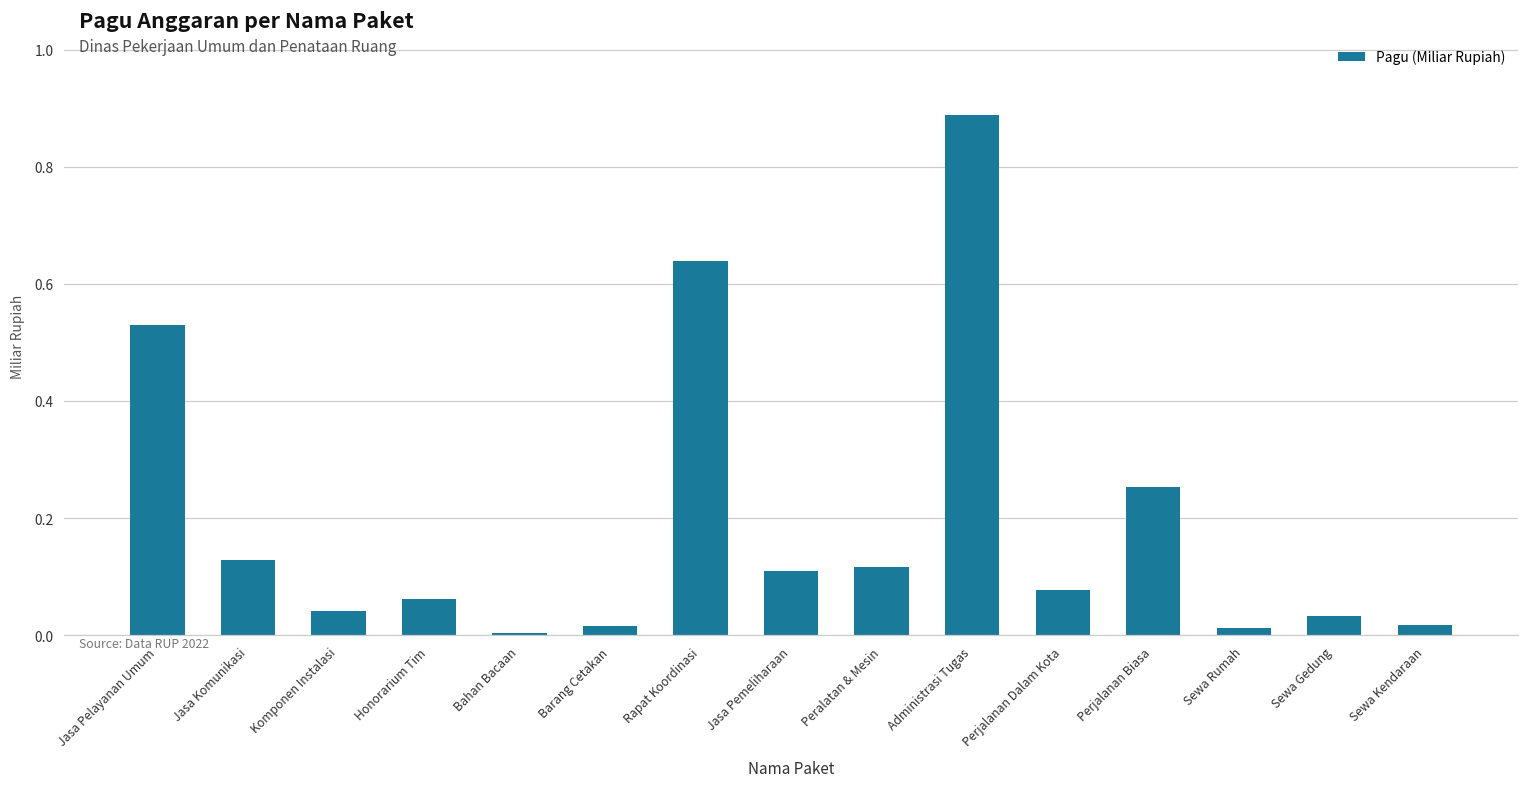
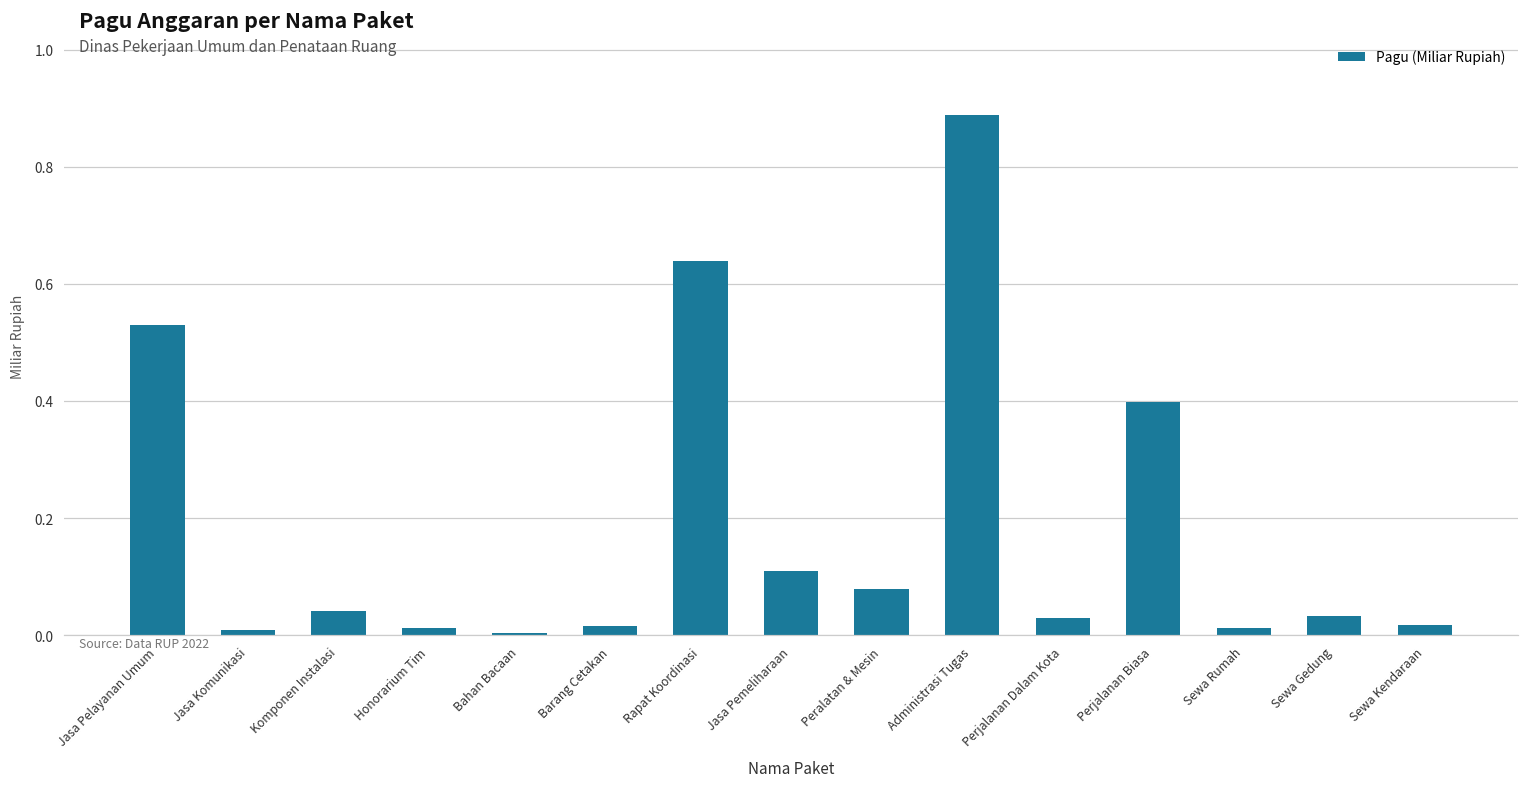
Jasa Komunikasi: 0.13 -> 0.01
Honorarium Tim: 0.06 -> 0.01
Peralatan & Mesin: 0.12 -> 0.08
Perjalanan Dalam Kota: 0.08 -> 0.03
Perjalanan Biasa: 0.25 -> 0.40
